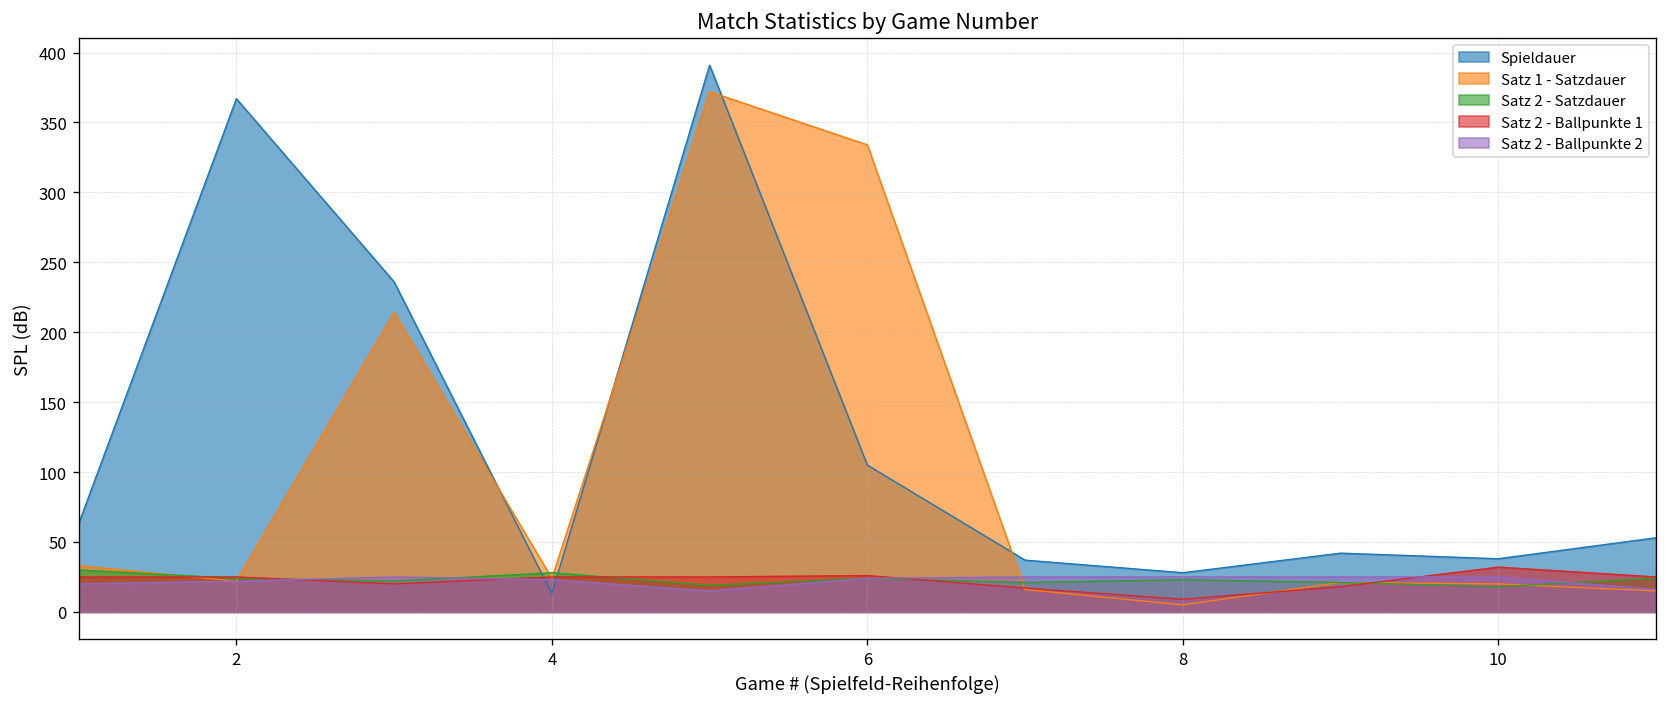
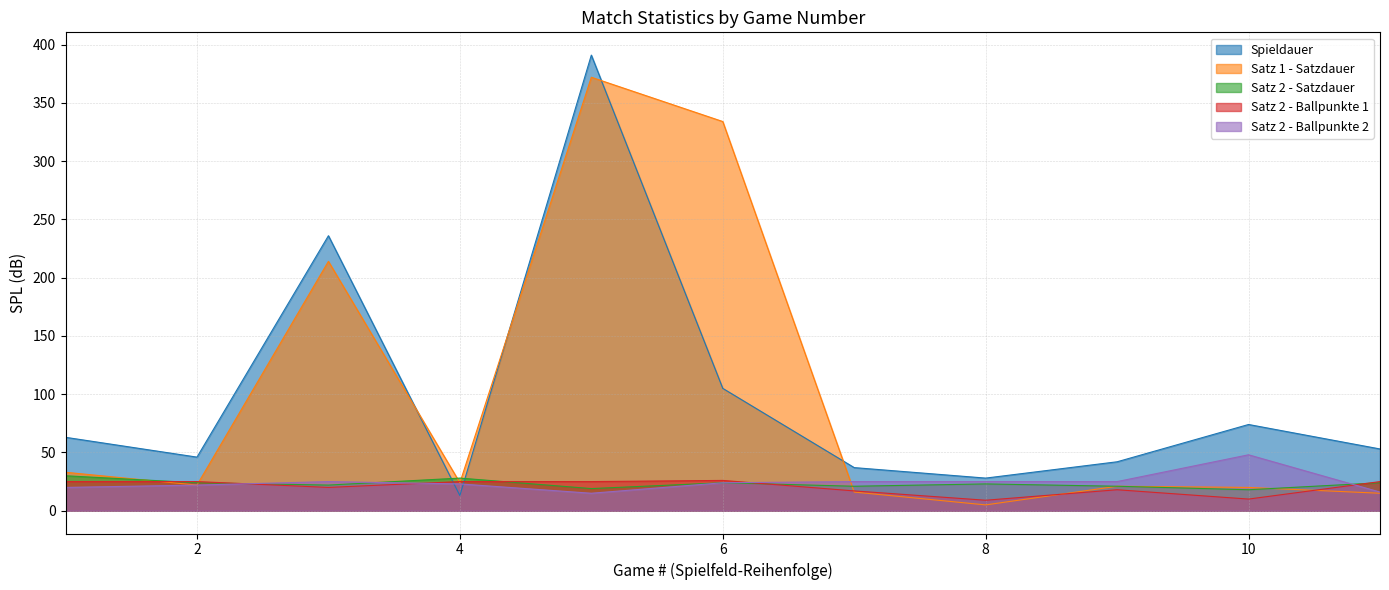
Spieldauer, 2: 367 -> 46
Spieldauer, 10: 38 -> 74
Satz 2 - Ballpunkte 1, 10: 32 -> 10
Satz 2 - Ballpunkte 2, 10: 25 -> 48
